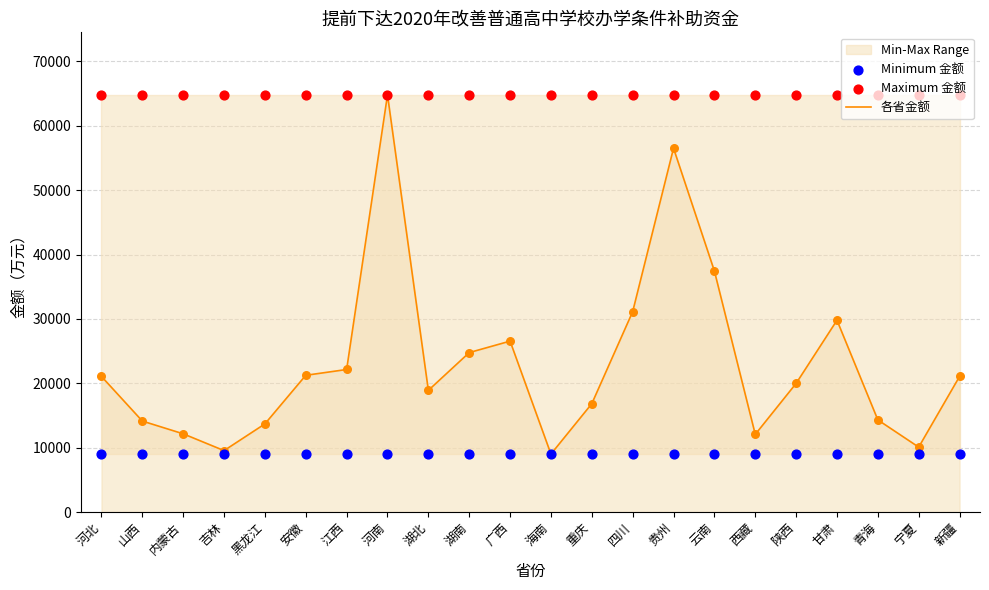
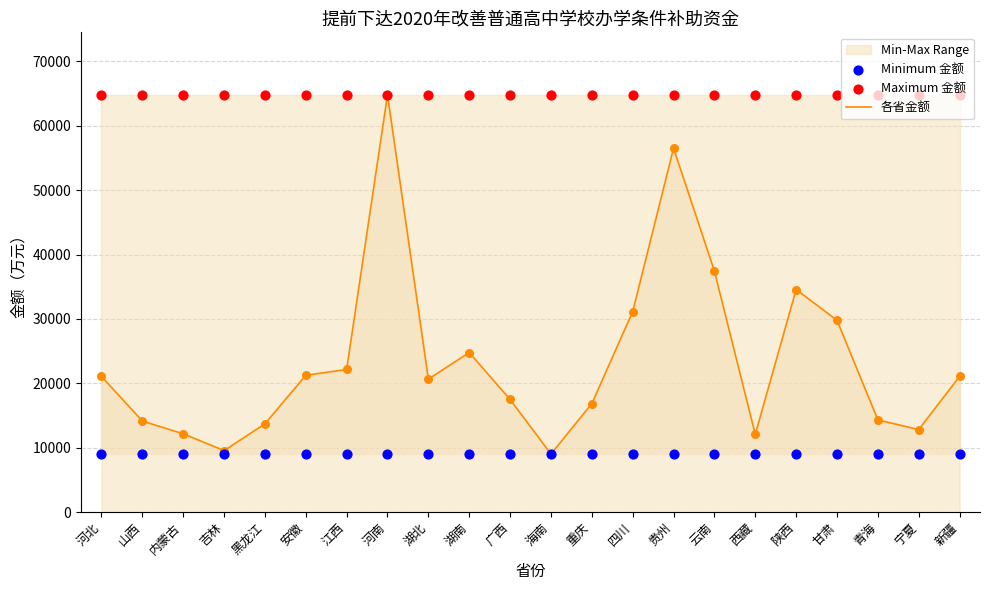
各省金额, 湖北: 19000 -> 21000
各省金额, 广西: 27000 -> 17000
各省金额, 陕西: 20000 -> 35000
各省金额, 宁夏: 10000 -> 13000
